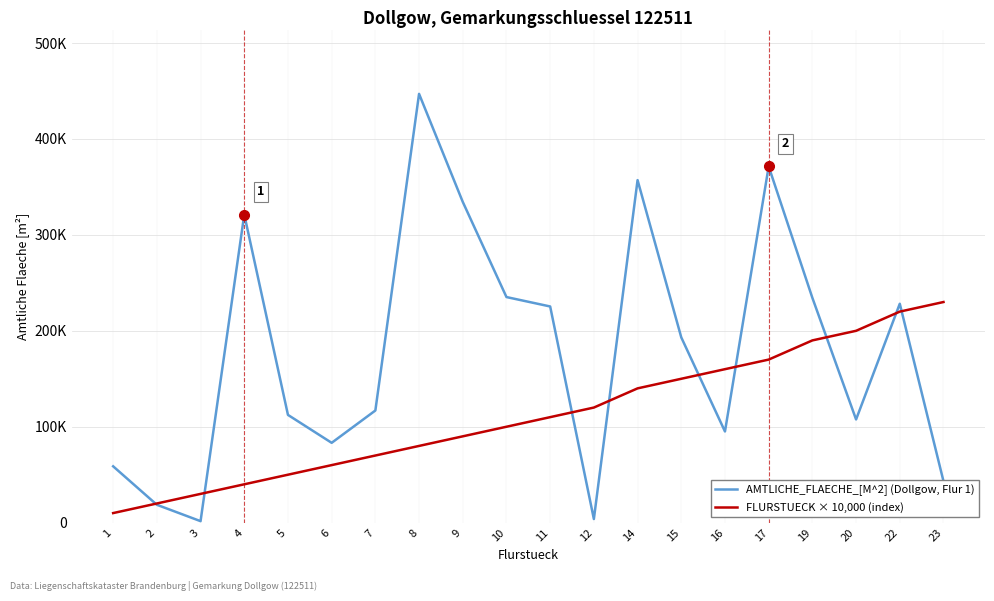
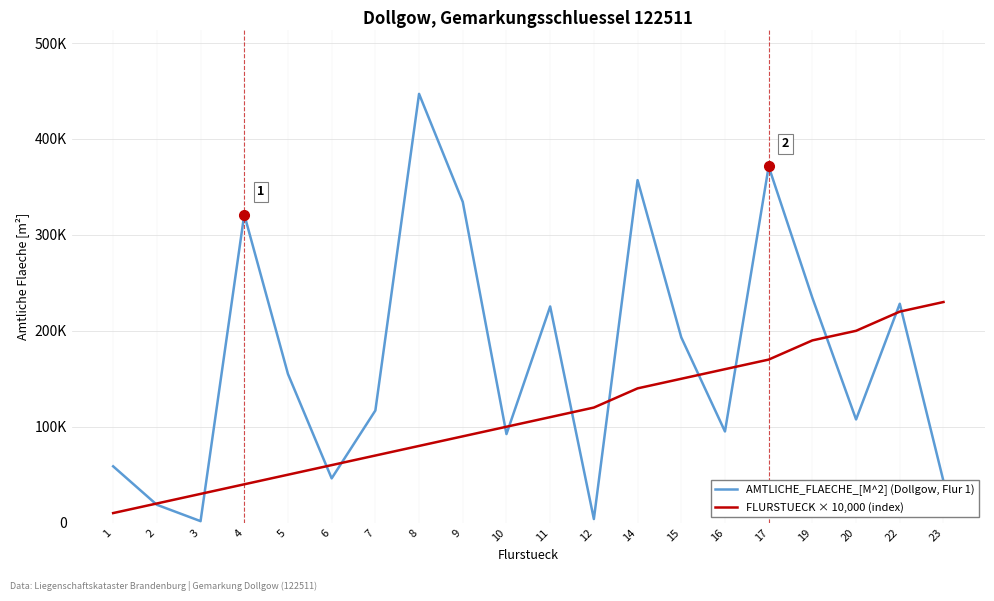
AMTLICHE_FLAECHE_[M^2] (Dollgow, Flur 1), 5: 110000 -> 160000
AMTLICHE_FLAECHE_[M^2] (Dollgow, Flur 1), 6: 80000 -> 50000
AMTLICHE_FLAECHE_[M^2] (Dollgow, Flur 1), 10: 240000 -> 90000
